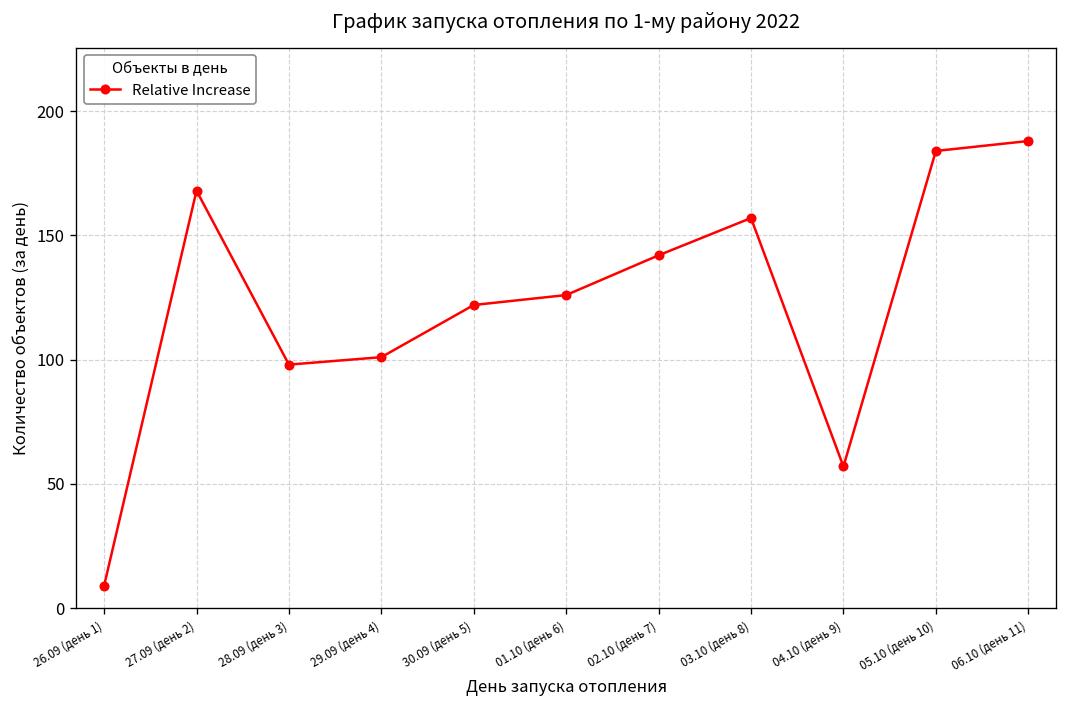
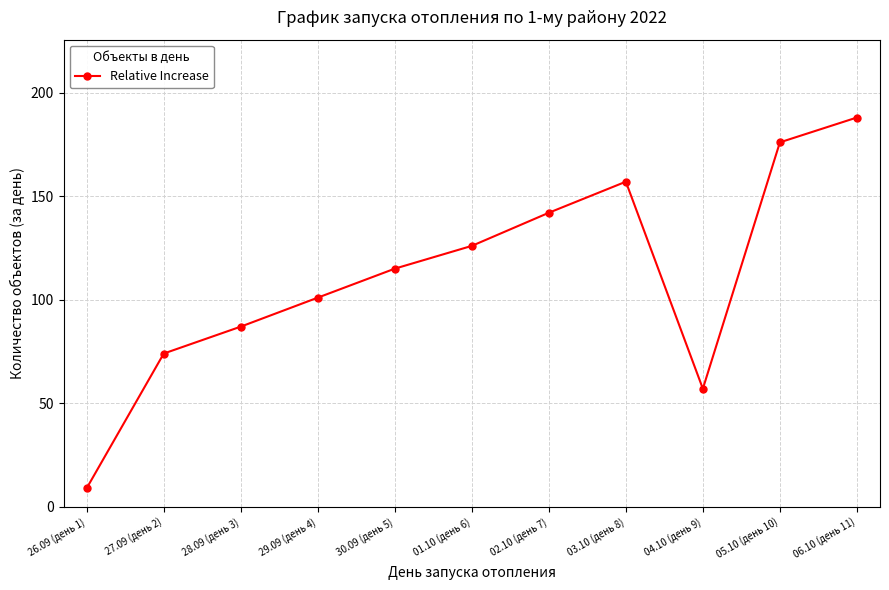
27.09 (день 2): 168 -> 74
28.09 (день 3): 98 -> 87
30.09 (день 5): 122 -> 115
05.10 (день 10): 184 -> 176
